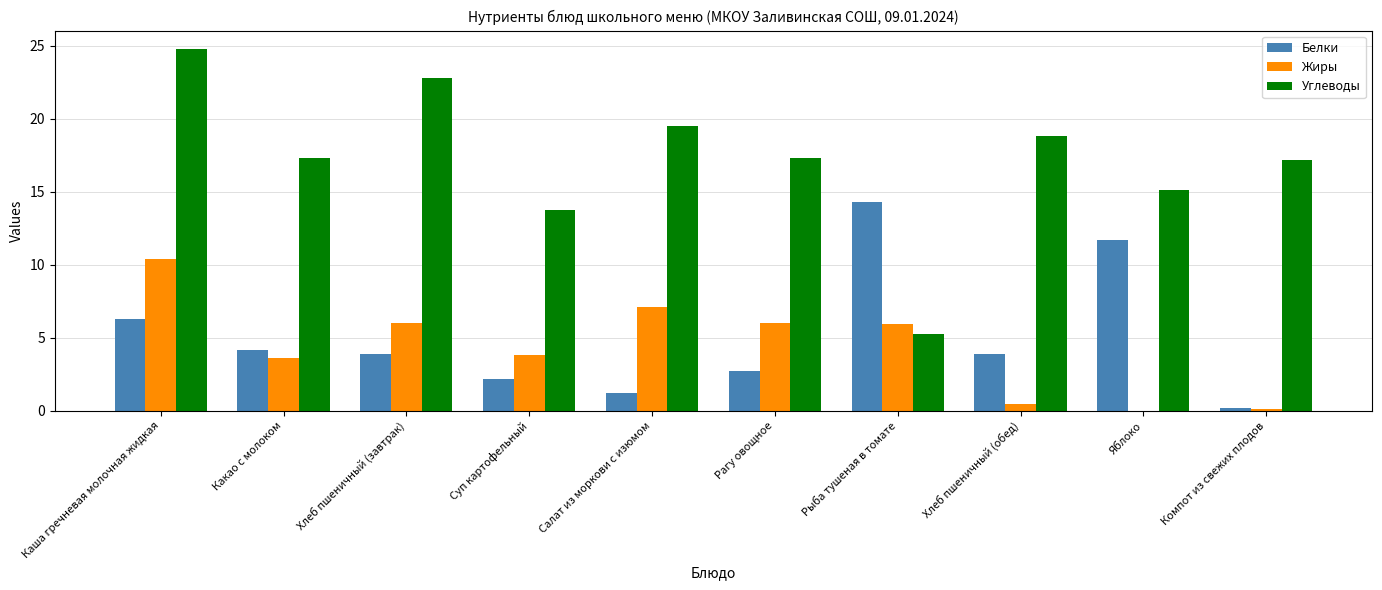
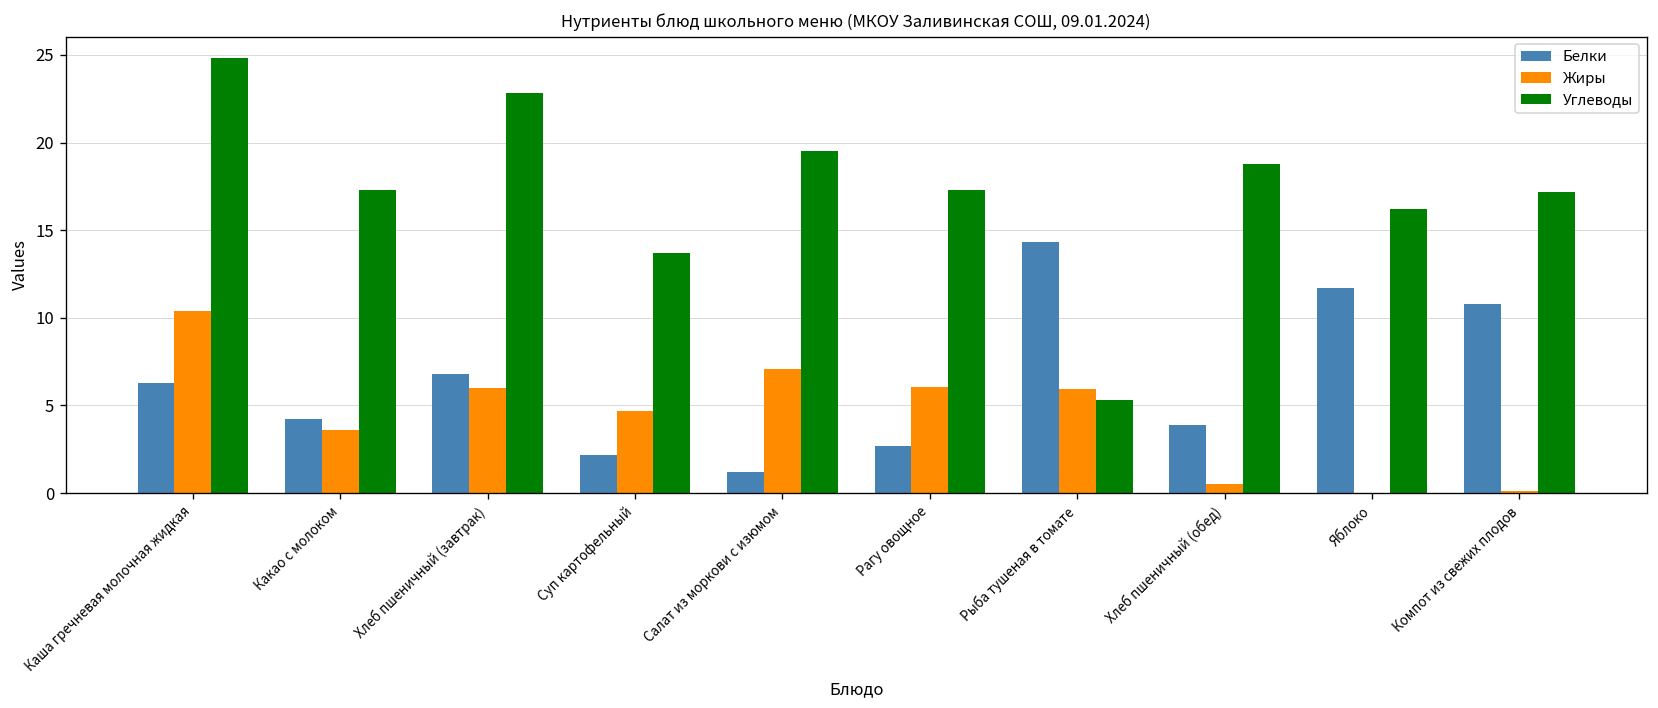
Белки, Хлеб пшеничный (завтрак): 3.9 -> 6.8
Жиры, Суп картофельный: 3.8 -> 4.7
Углеводы, Яблоко: 15.1 -> 16.2
Белки, Компот из свежих плодов: 0.2 -> 10.8
